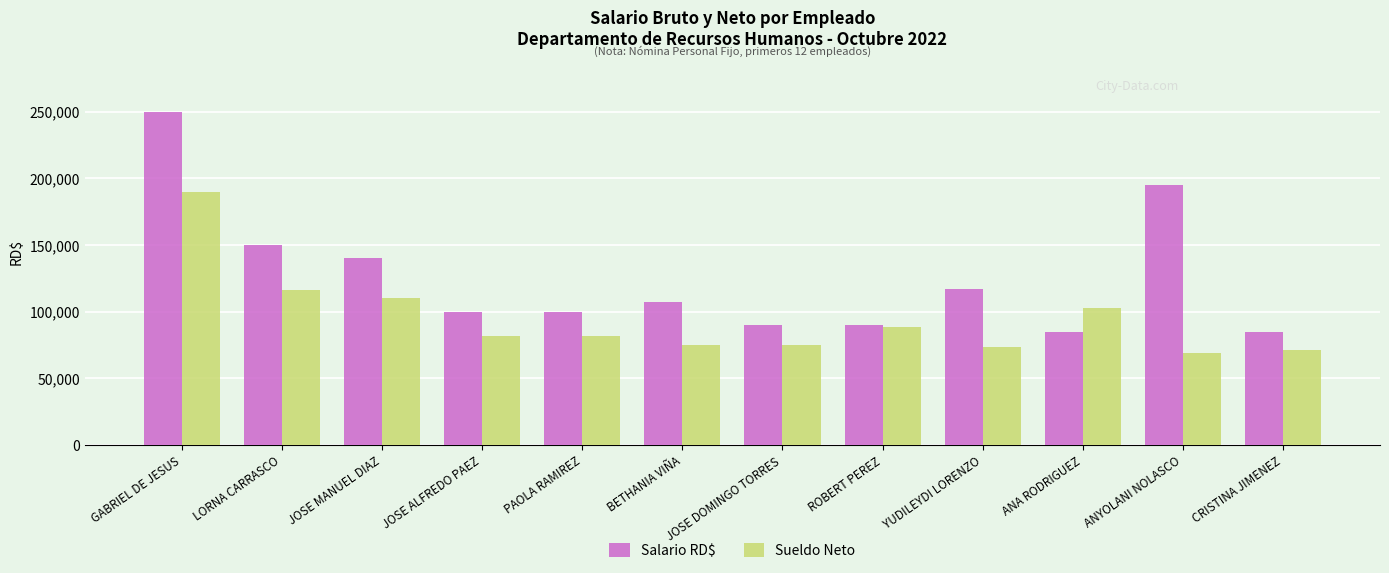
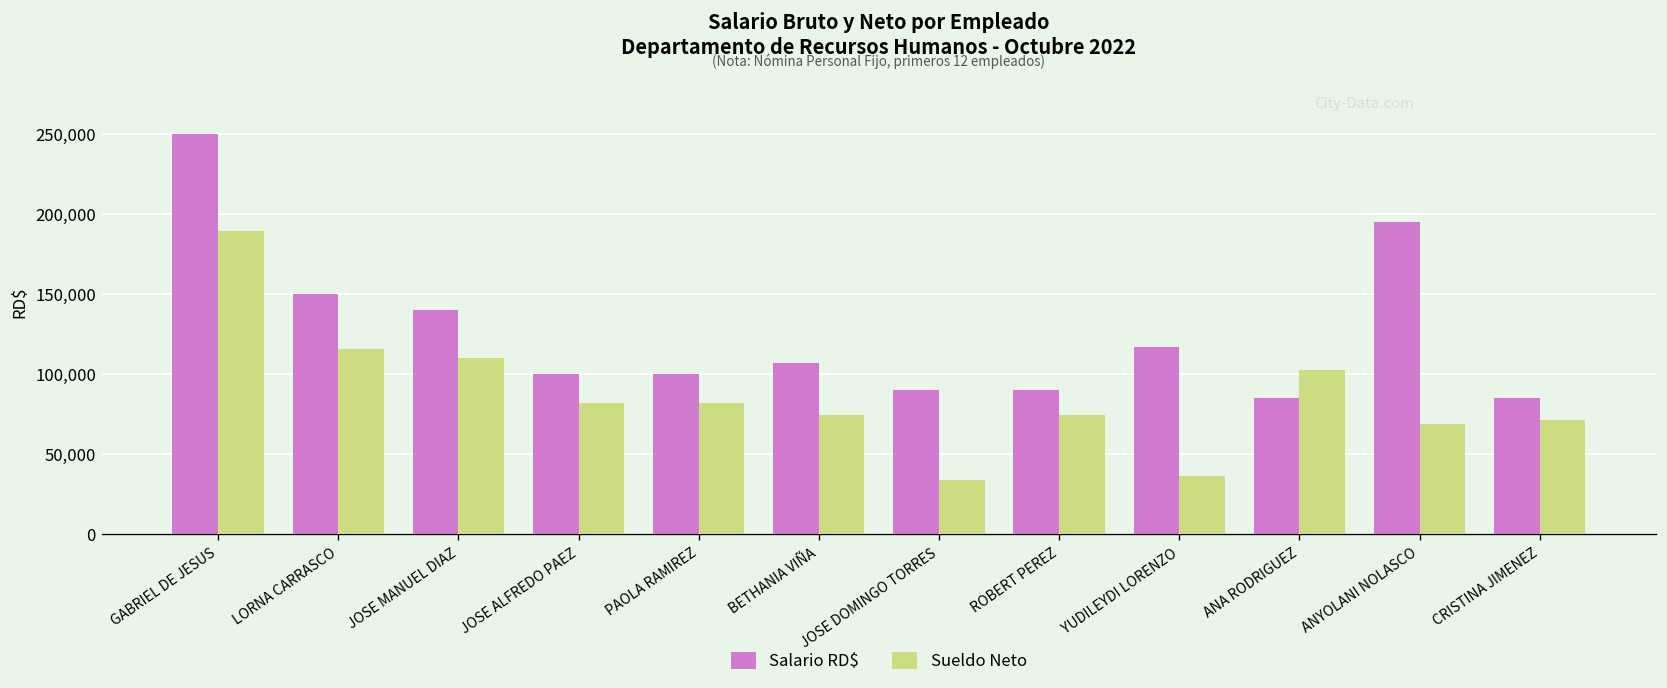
Sueldo Neto, JOSE DOMINGO TORRES: 75,000 -> 34,000
Sueldo Neto, ROBERT PEREZ: 89,000 -> 75,000
Sueldo Neto, YUDILEYDI LORENZO: 74,000 -> 37,000
